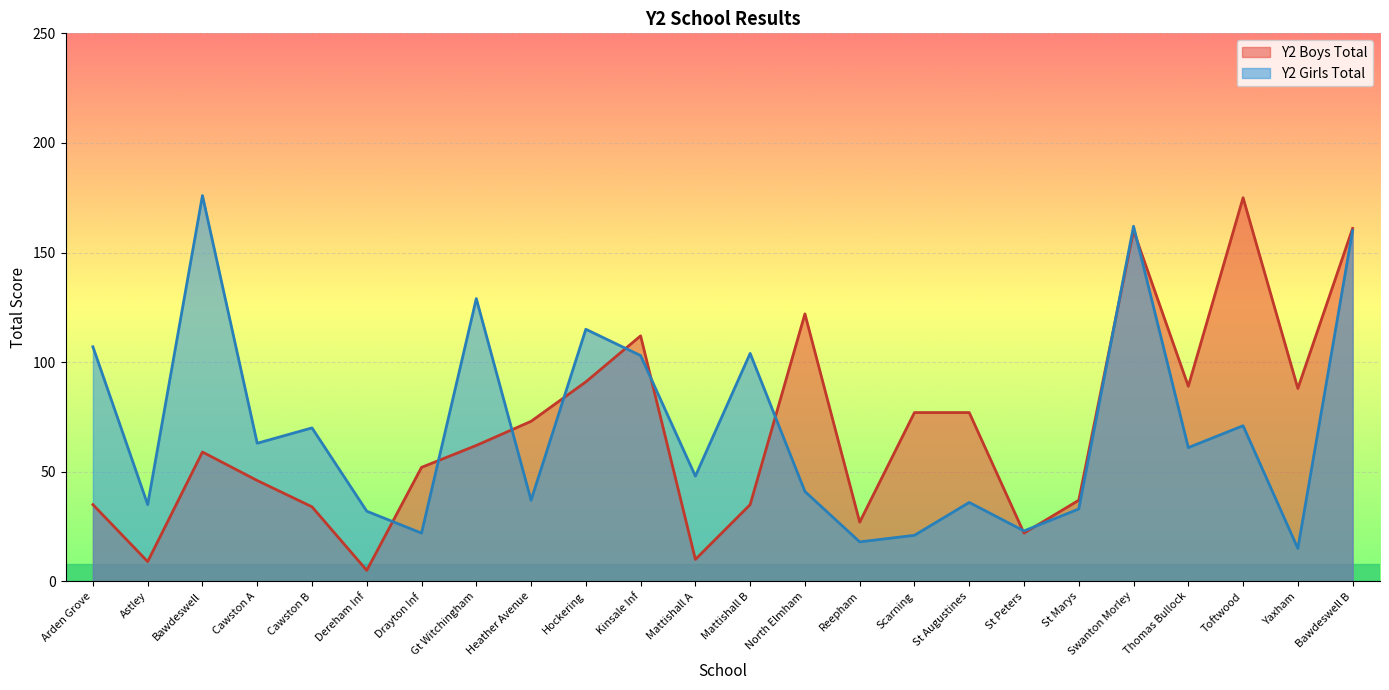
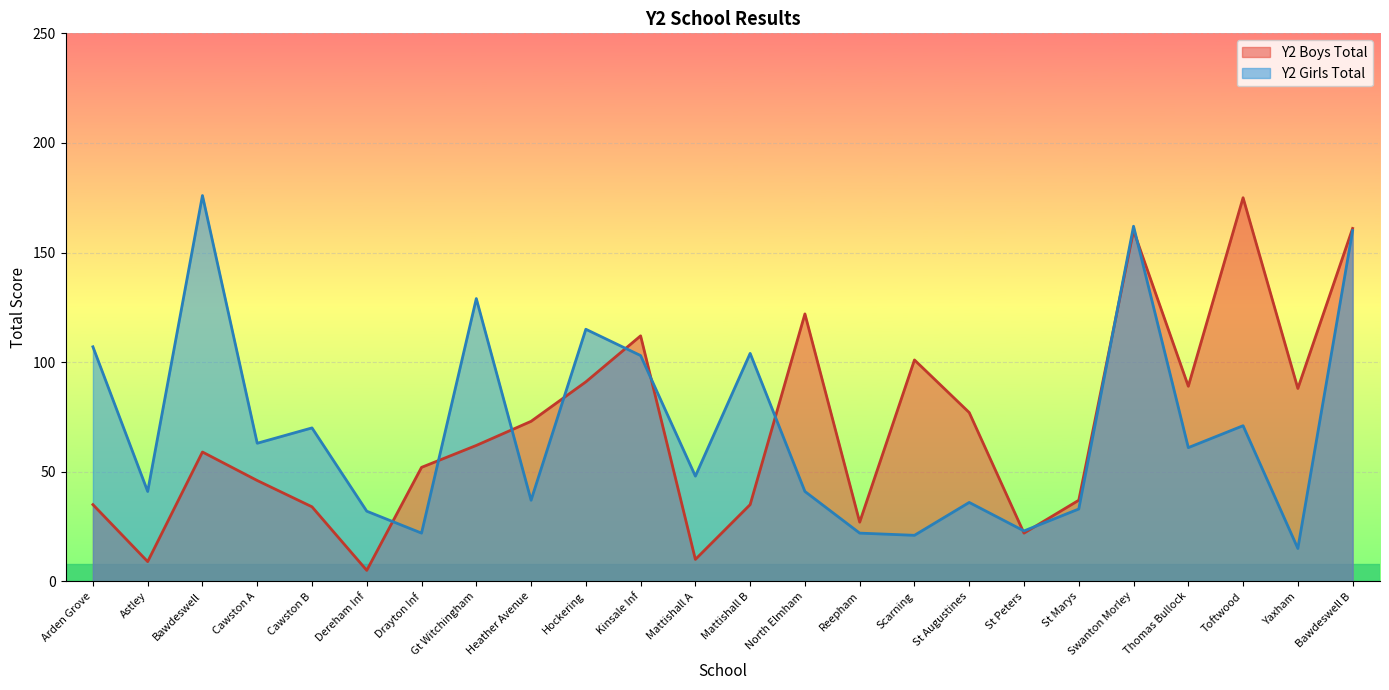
Y2 Girls Total, Astley: 35 -> 41
Y2 Girls Total, Reepham: 18 -> 22
Y2 Boys Total, Scarning: 77 -> 101
